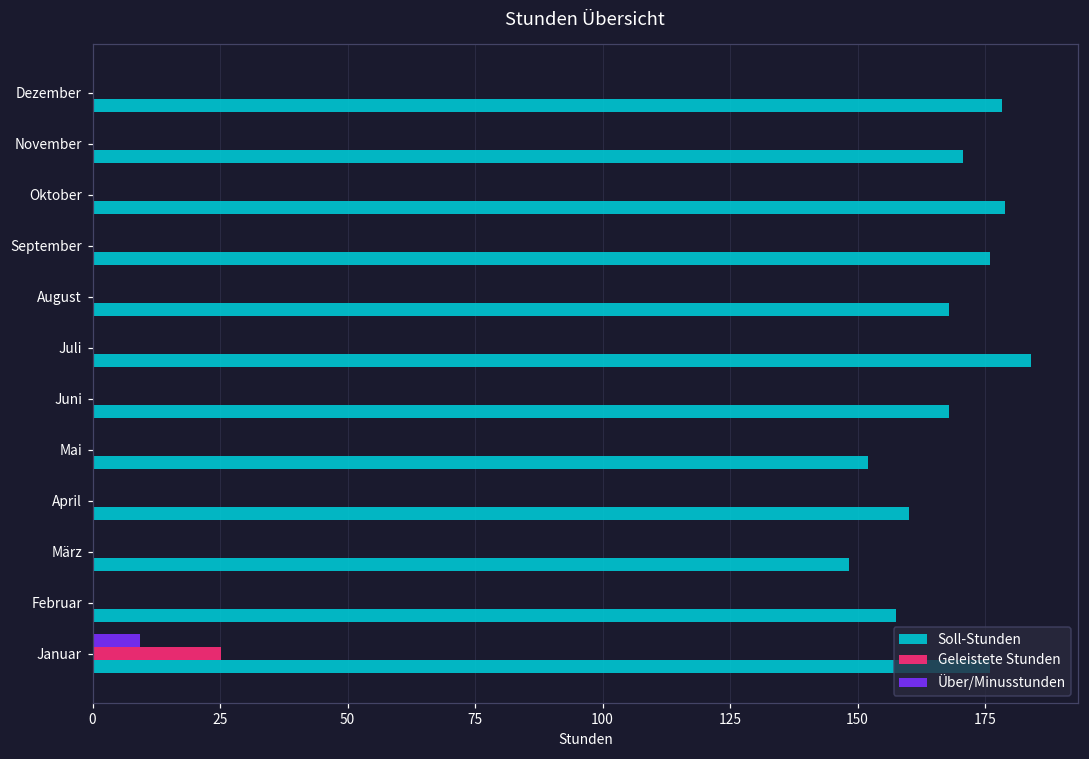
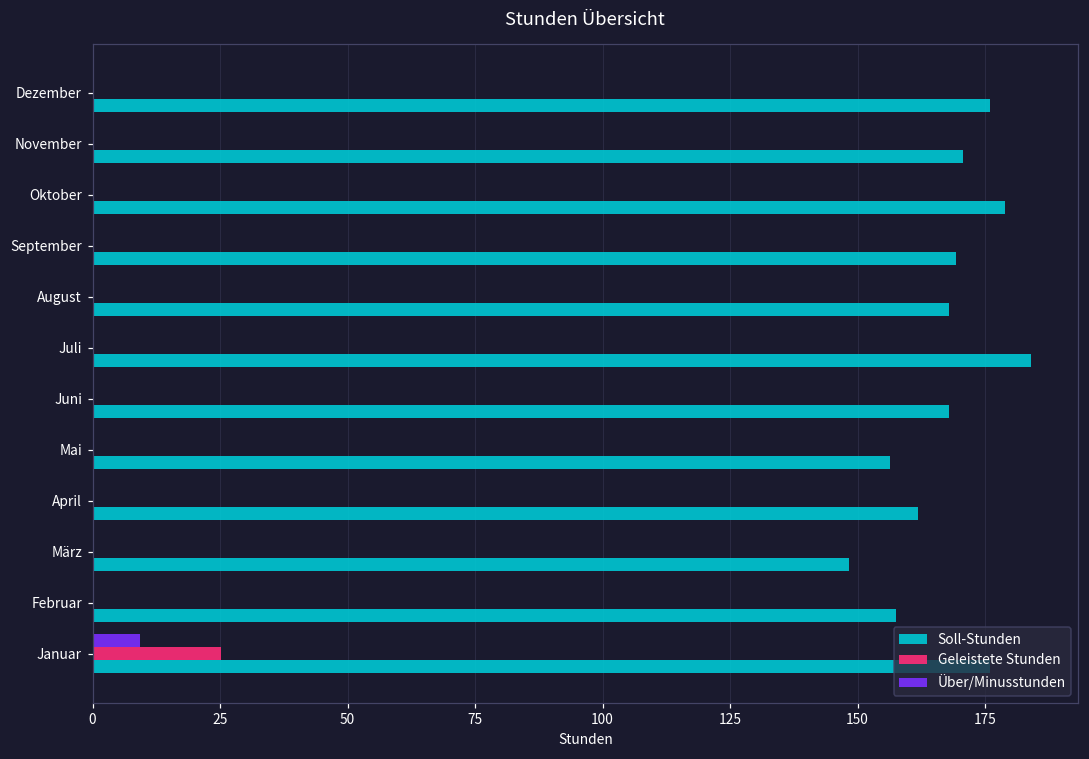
Soll-Stunden, Dezember: 178 -> 176
Soll-Stunden, September: 176 -> 169
Soll-Stunden, Mai: 152 -> 156
Soll-Stunden, April: 160 -> 162
